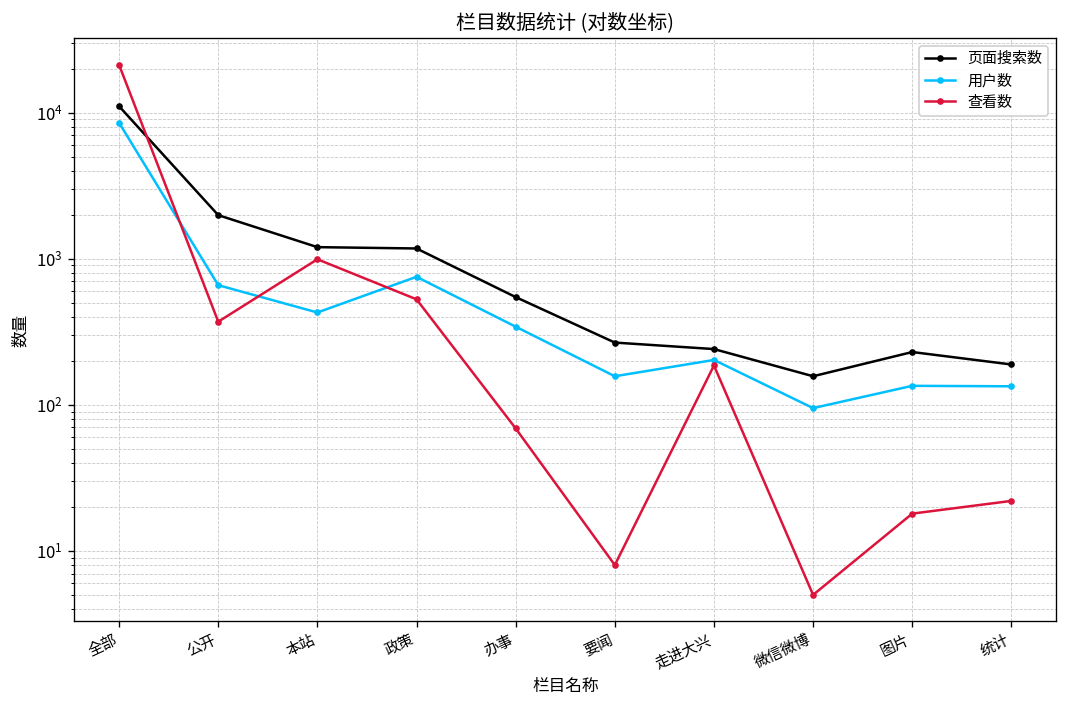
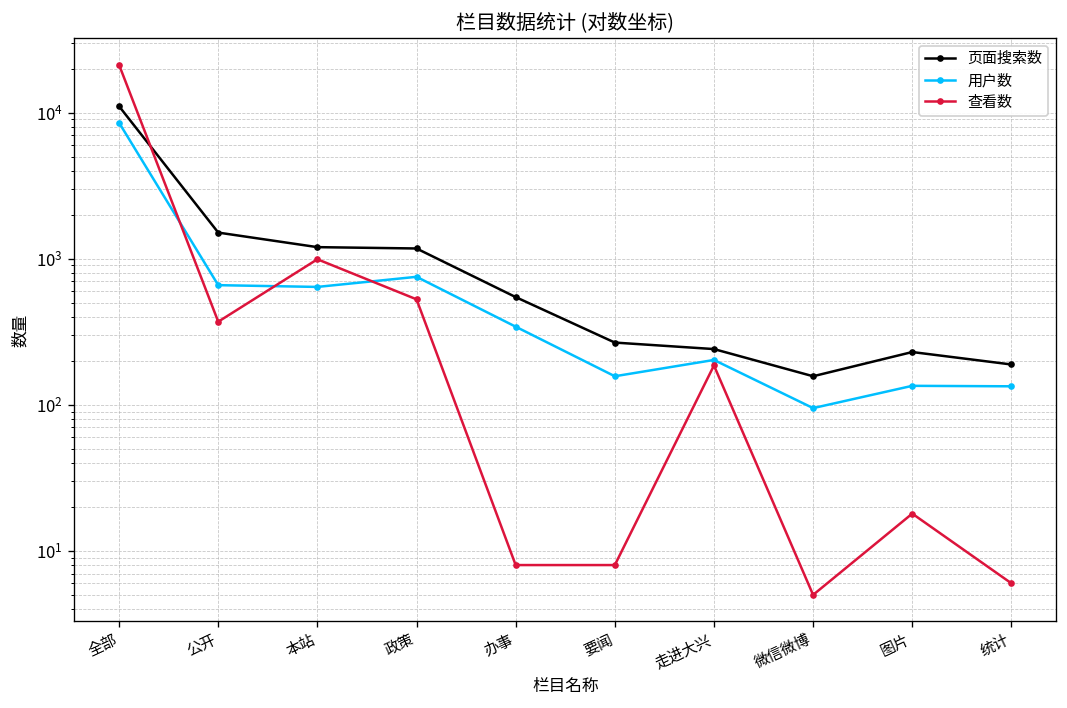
页面搜索数, 公开: 2000 -> 1500
用户数, 本站: 430 -> 600
查看数, 办事: 70 -> 8
查看数, 统计: 22 -> 6
